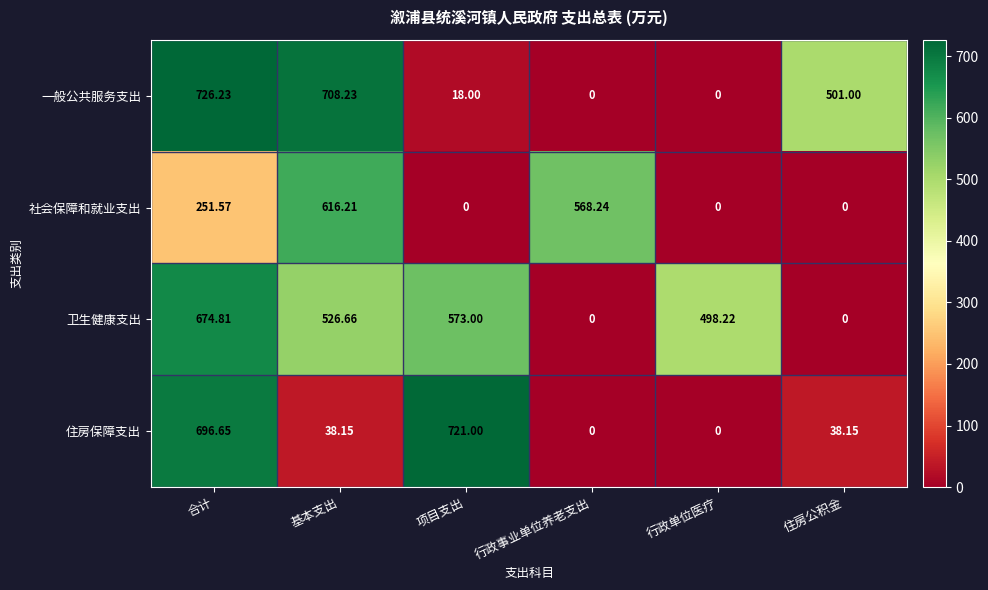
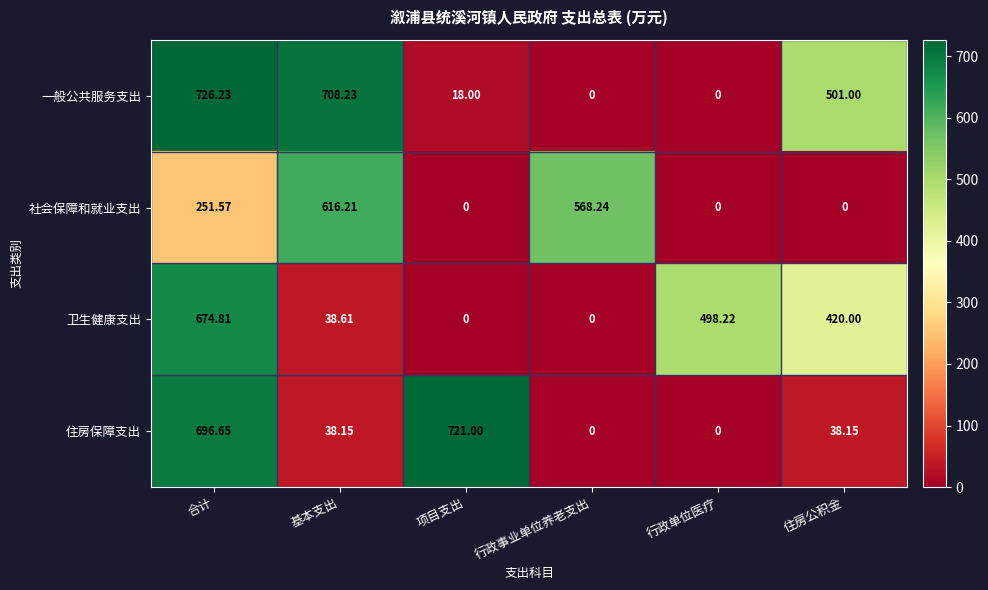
卫生健康支出, 基本支出: 526.66 -> 38.61
卫生健康支出, 项目支出: 573.00 -> 0
卫生健康支出, 住房公积金: 0 -> 420.00
